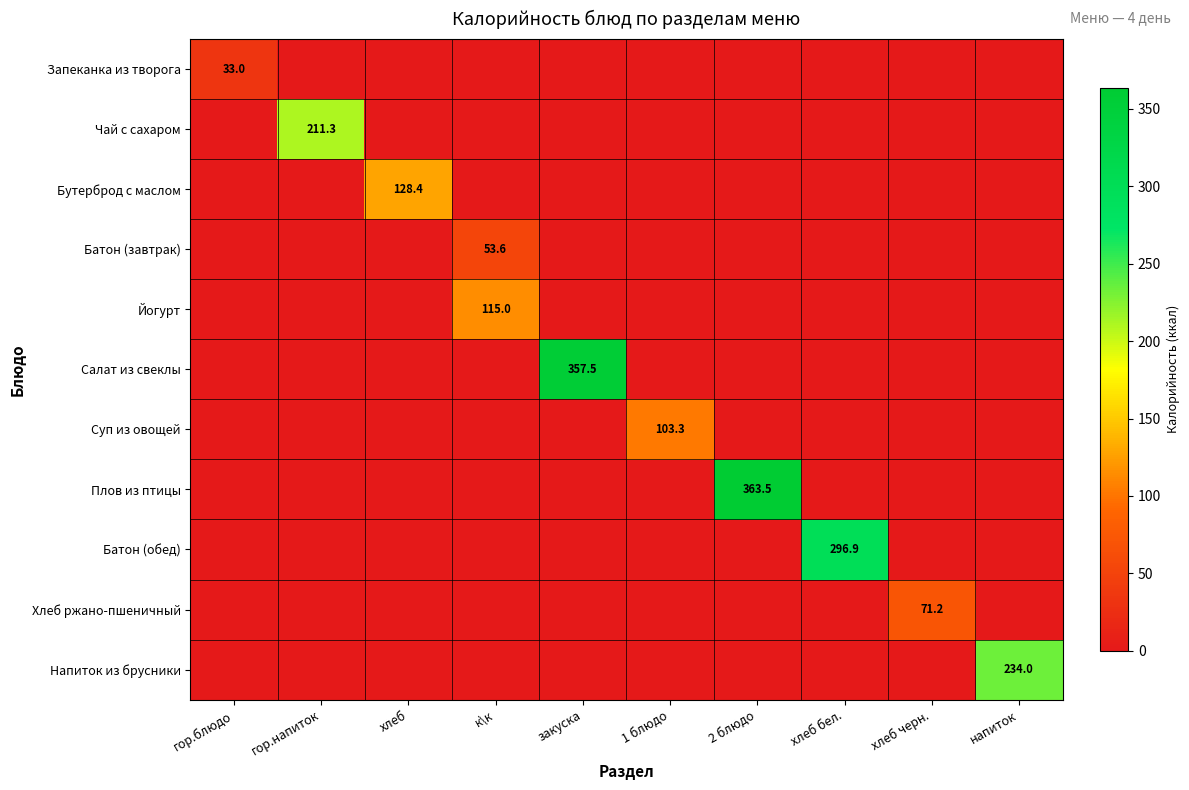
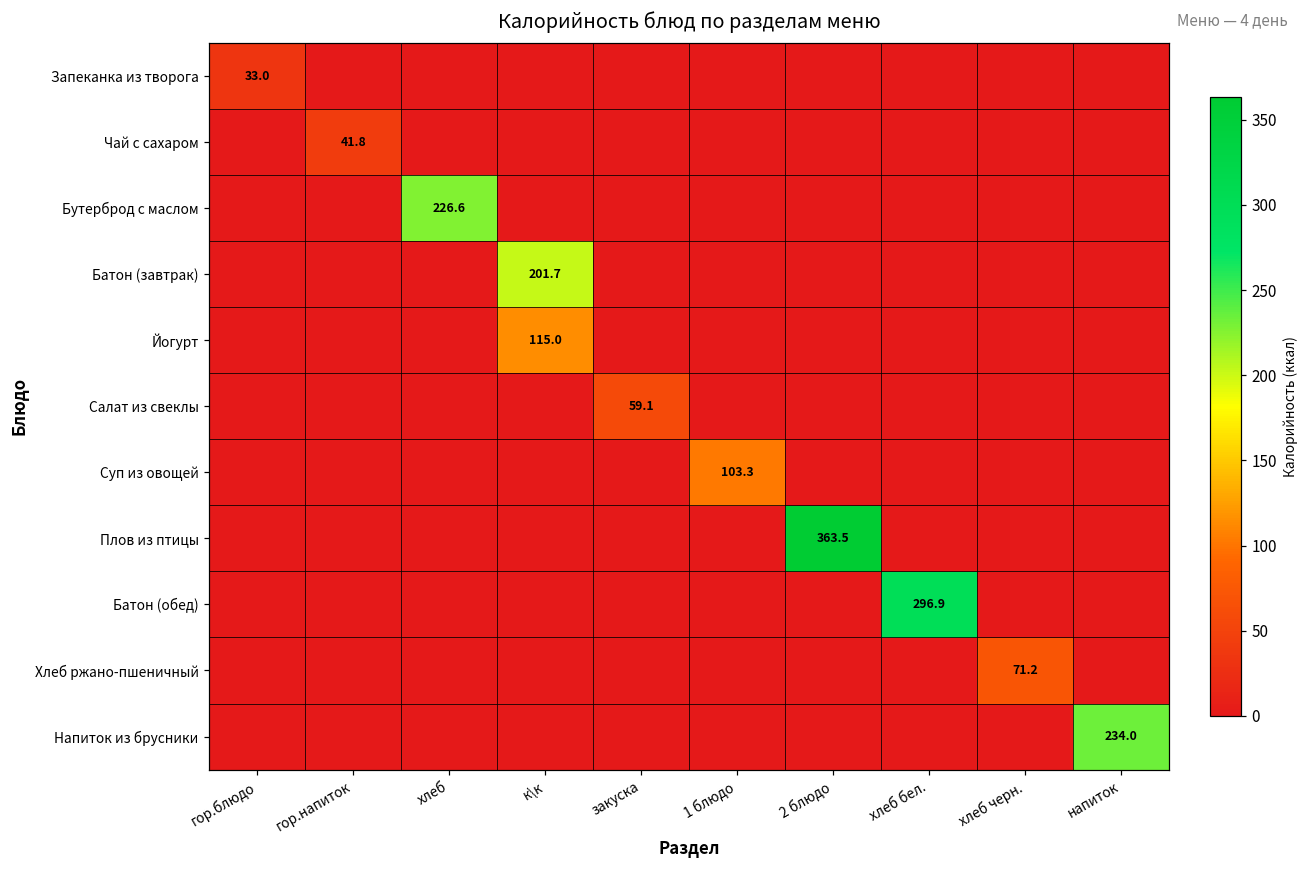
Чай с сахаром, гор.напиток: 211.3 -> 41.8
Бутерброд с маслом, хлеб: 128.4 -> 226.6
Батон (завтрак), к\к: 53.6 -> 201.7
Салат из свеклы, закуска: 357.5 -> 59.1
